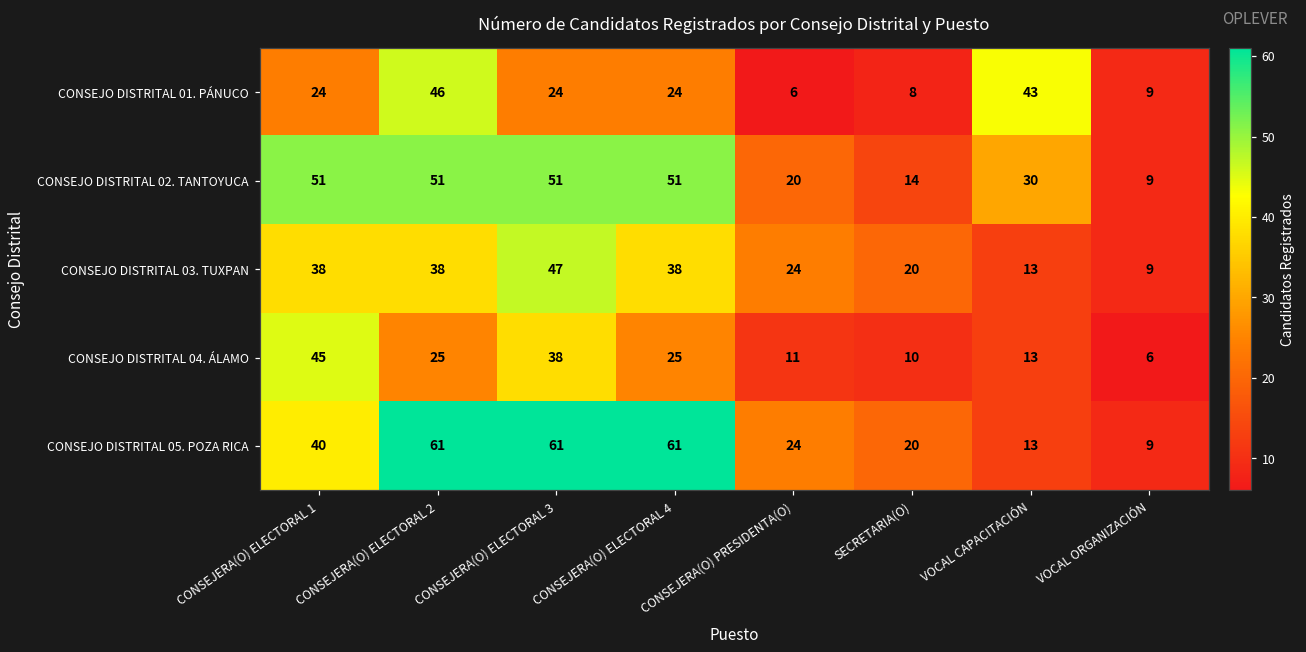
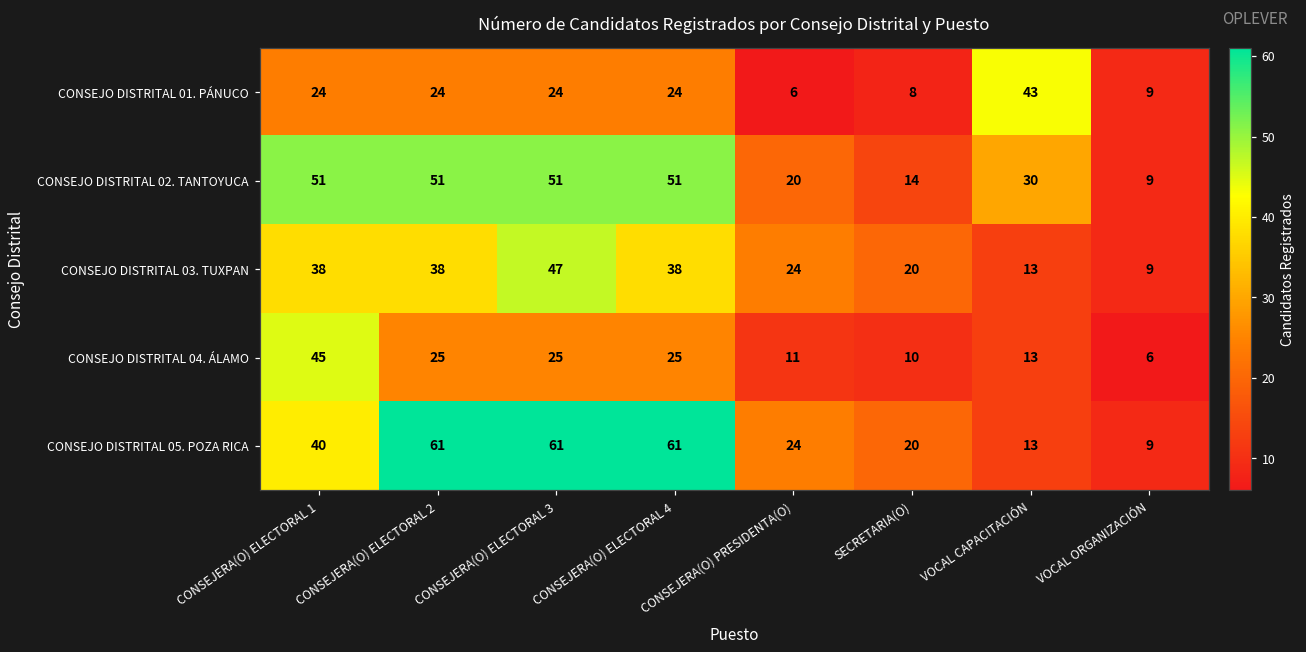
CONSEJO DISTRITAL 01. PÁNUCO, CONSEJERA(O) ELECTORAL 2: 46 -> 24
CONSEJO DISTRITAL 04. ÁLAMO, CONSEJERA(O) ELECTORAL 3: 38 -> 25
